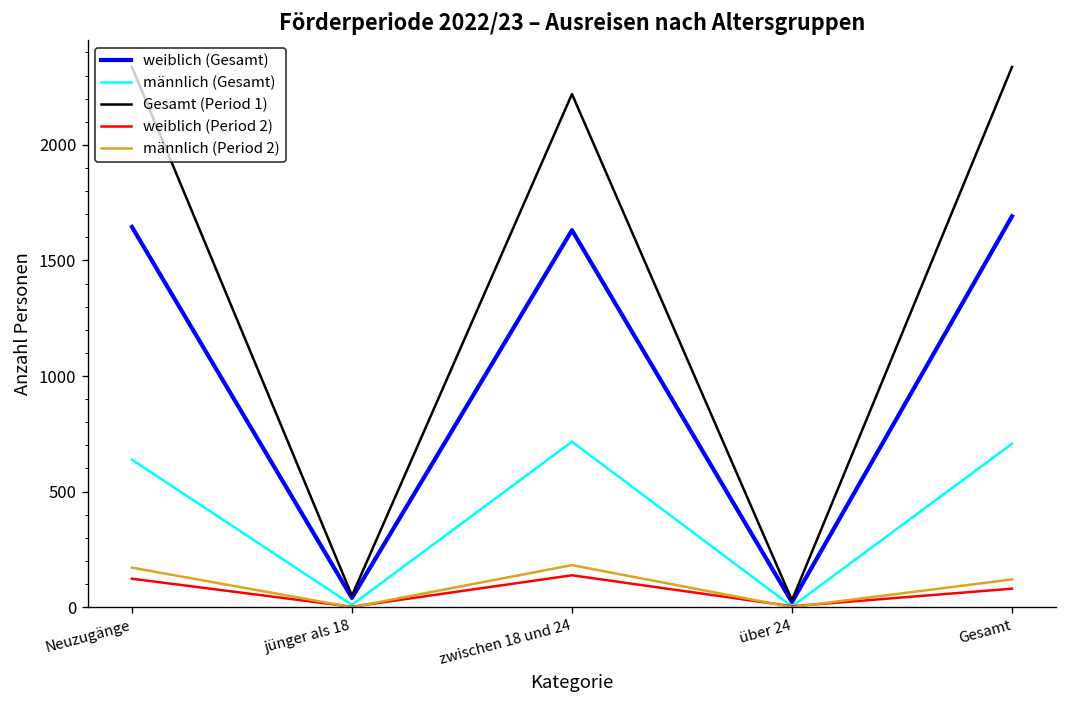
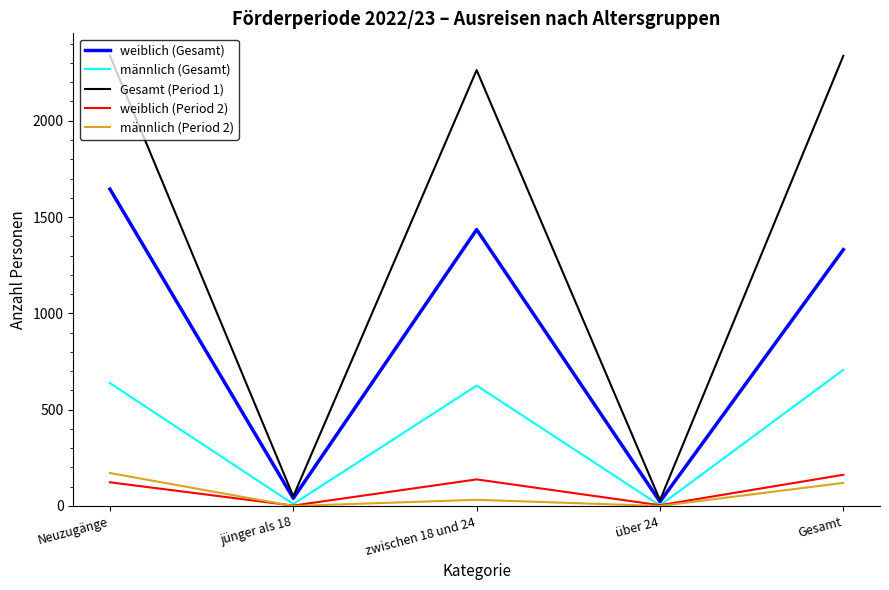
weiblich (Gesamt), zwischen 18 und 24: 1630 -> 1440
männlich (Gesamt), zwischen 18 und 24: 720 -> 630
Gesamt (Period 1), zwischen 18 und 24: 2220 -> 2260
männlich (Period 2), zwischen 18 und 24: 180 -> 30
weiblich (Gesamt), Gesamt: 1690 -> 1330
weiblich (Period 2), Gesamt: 80 -> 160
